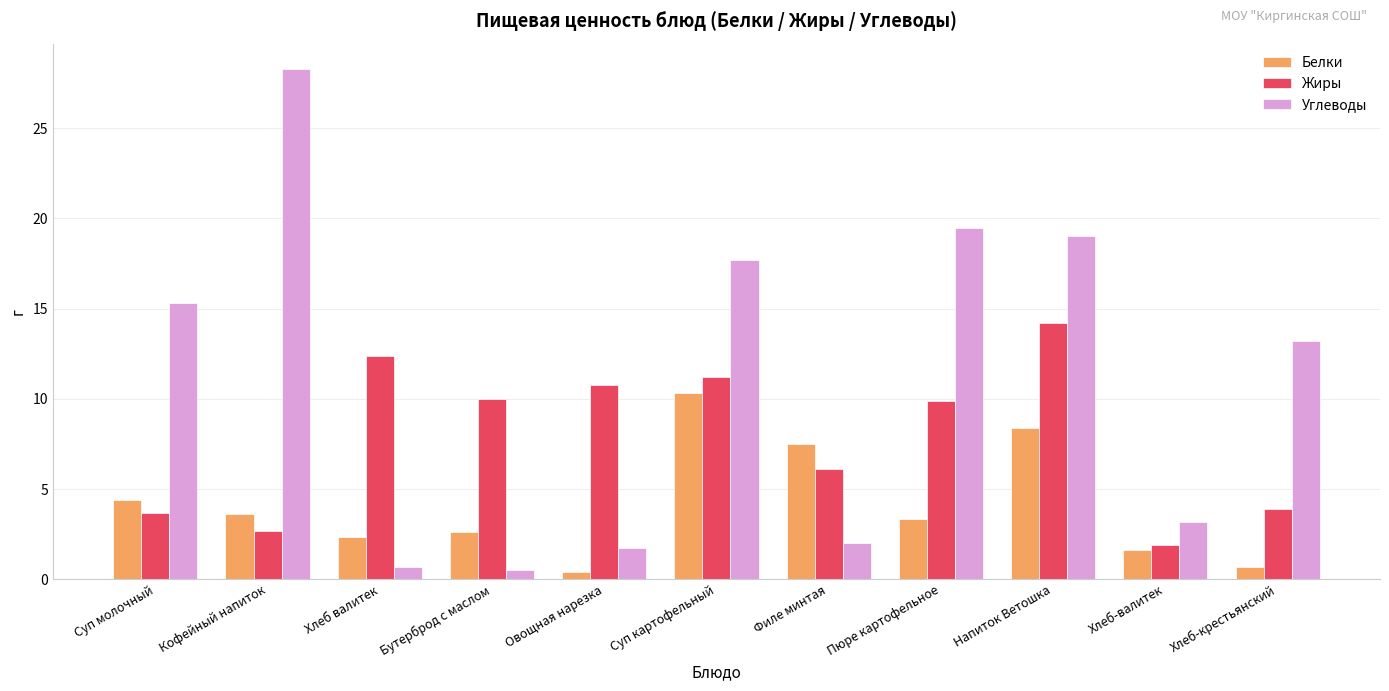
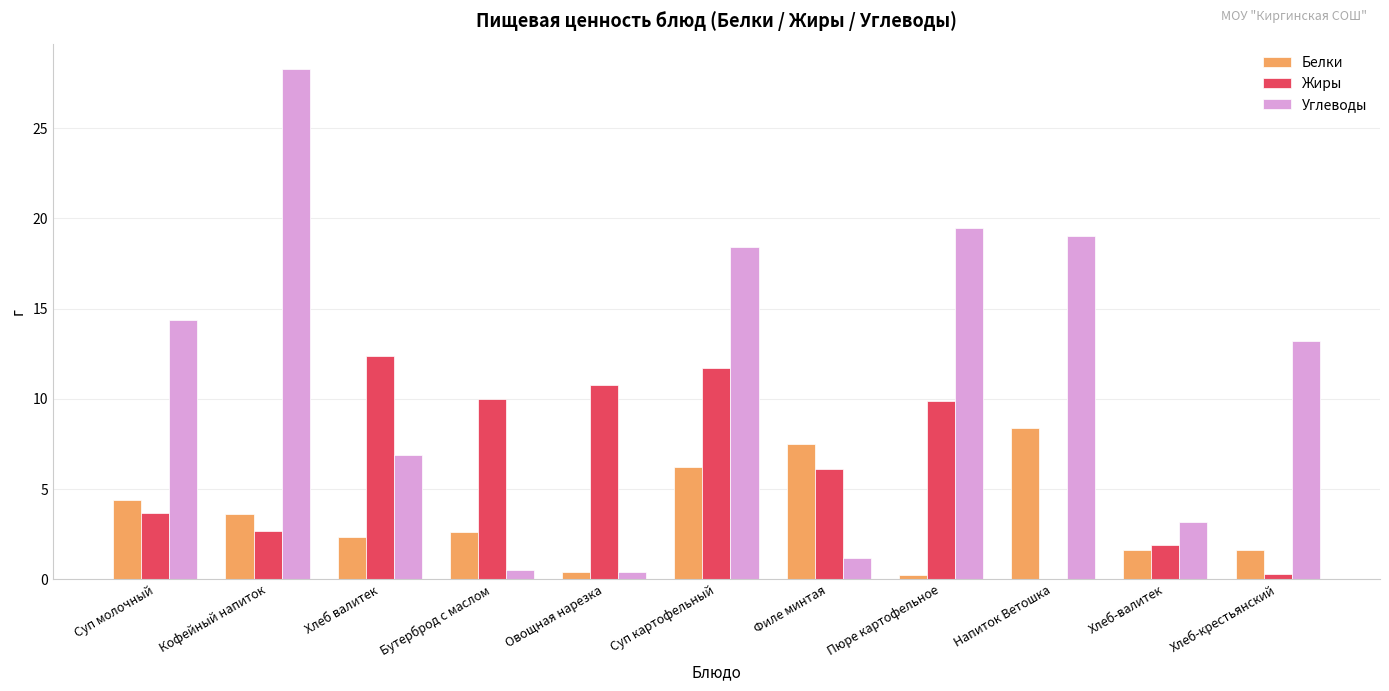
Углеводы, Суп молочный: 15.3 -> 14.4
Углеводы, Хлеб валитек: 0.7 -> 6.9
Углеводы, Овощная нарезка: 1.8 -> 0.4
Белки, Суп картофельный: 10.3 -> 6.2
Жиры, Суп картофельный: 11.2 -> 11.7
Углеводы, Суп картофельный: 17.7 -> 18.4
Углеводы, Филе минтая: 2.0 -> 1.2
Белки, Пюре картофельное: 3.4 -> 0.3
Жиры, Напиток Ветошка: 14.2 -> 0.0
Белки, Хлеб-крестьянский: 0.7 -> 1.6
Жиры, Хлеб-крестьянский: 3.9 -> 0.3
